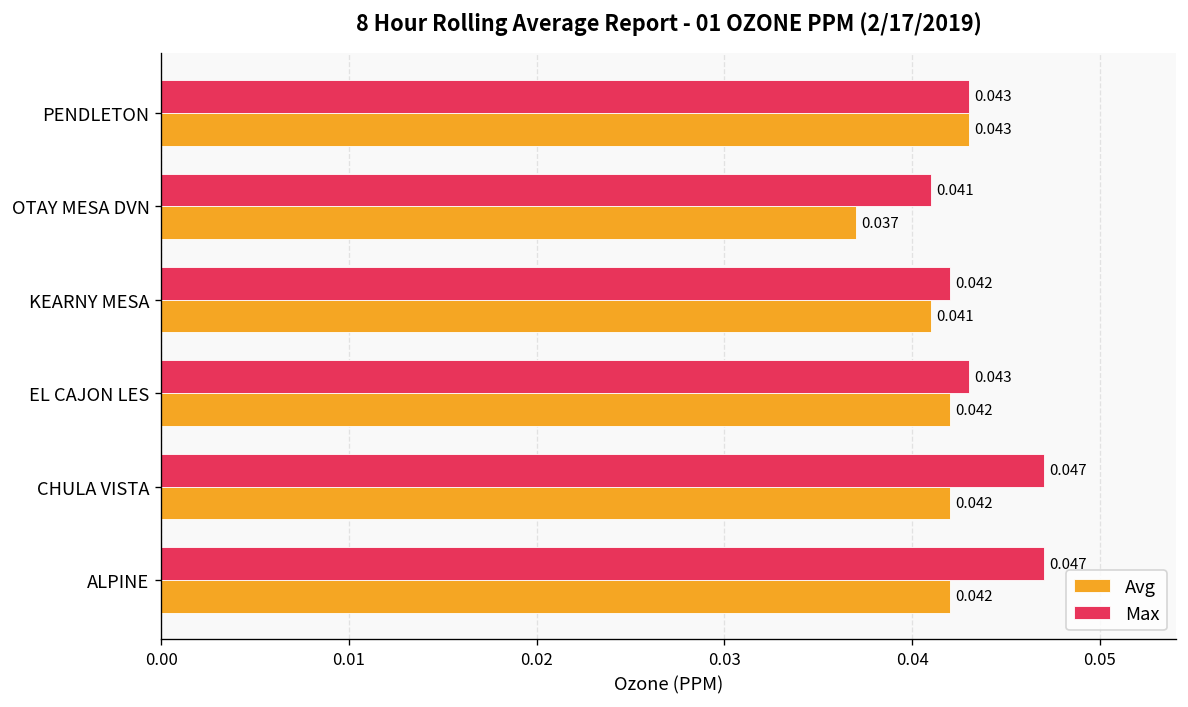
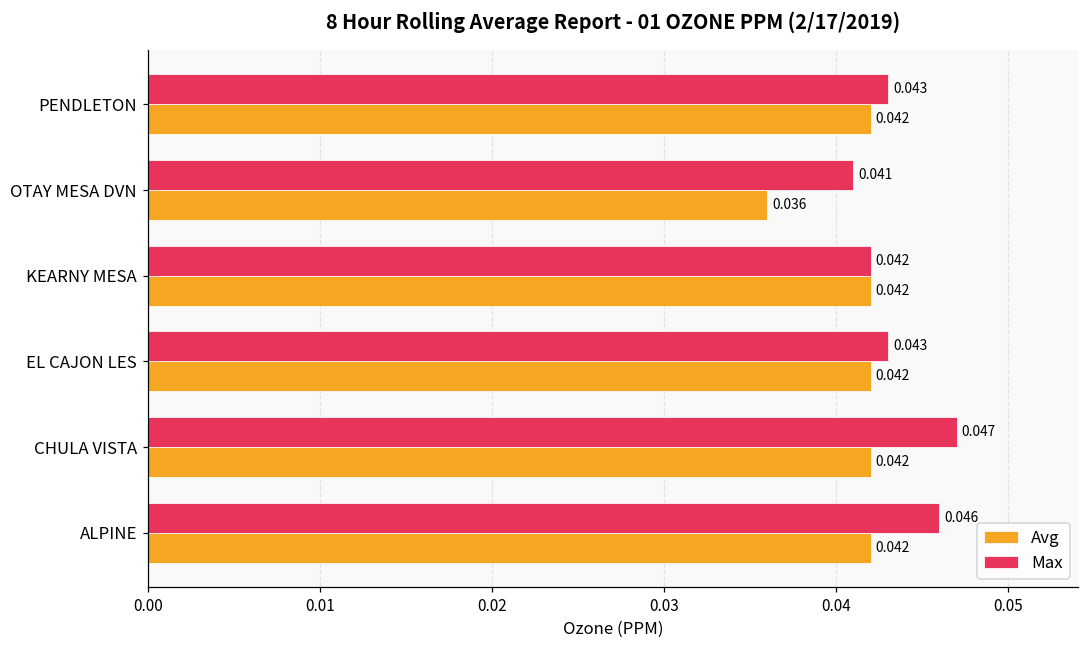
Avg, PENDLETON: 0.043 -> 0.042
Avg, OTAY MESA DVN: 0.037 -> 0.036
Avg, KEARNY MESA: 0.041 -> 0.042
Max, ALPINE: 0.047 -> 0.046
